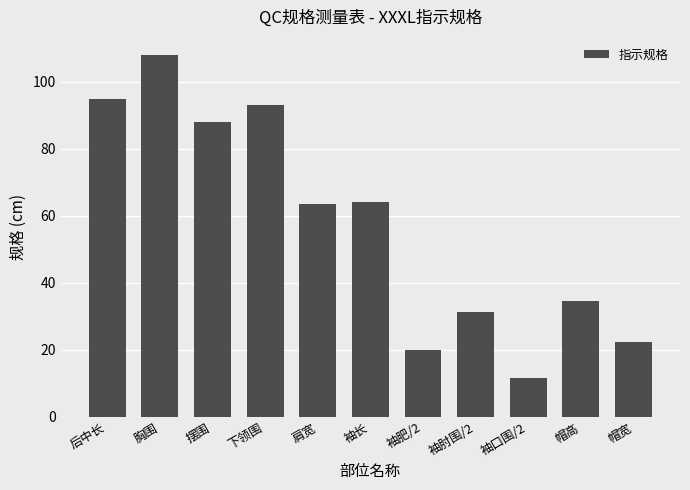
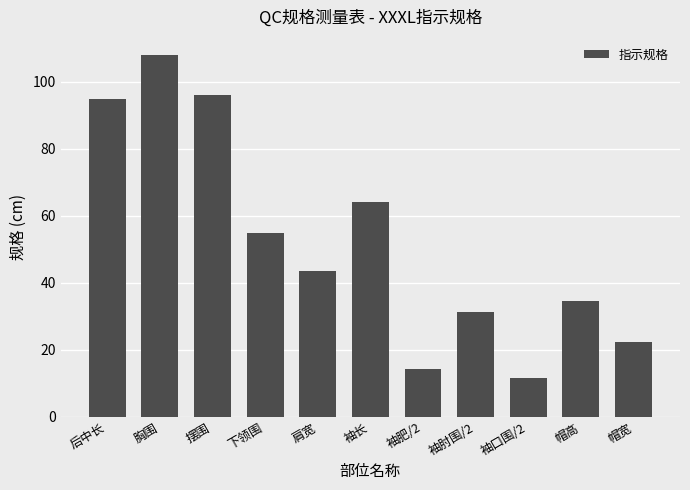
摆围: 88 -> 96
下领围: 93 -> 55
肩宽: 64 -> 44
袖肥/2: 20 -> 14
